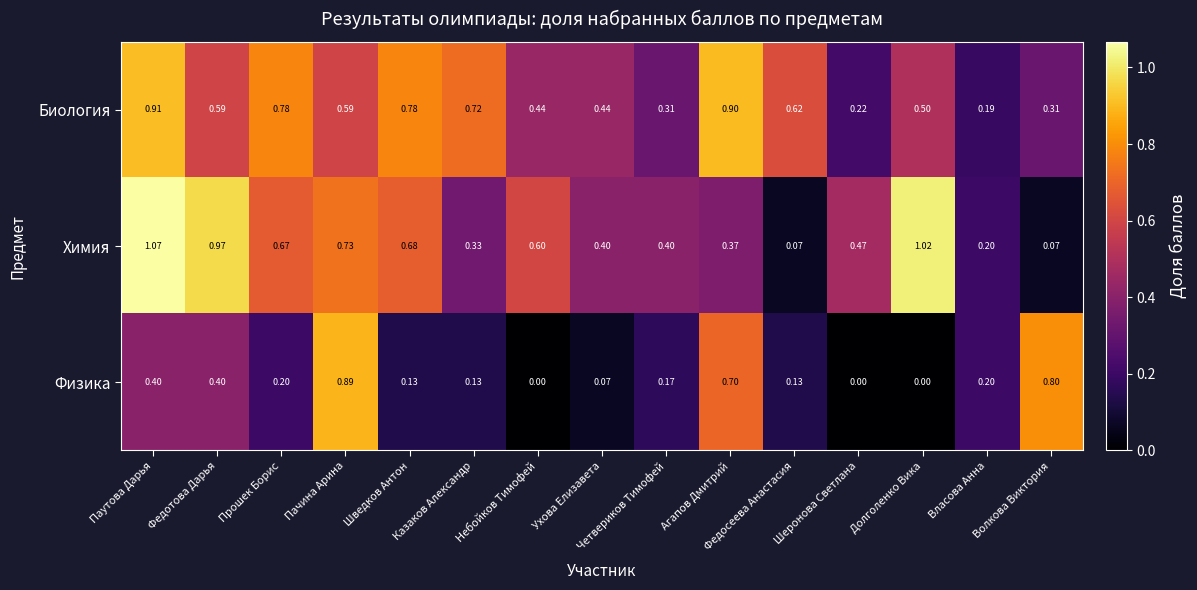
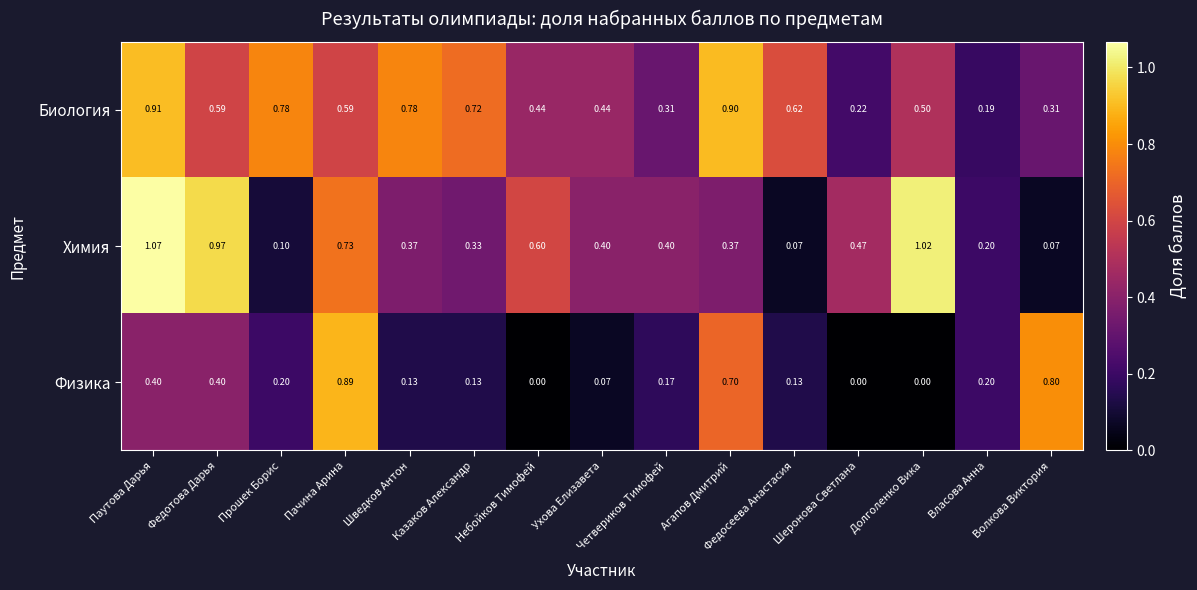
Химия, Прошек Борис: 0.67 -> 0.10
Химия, Шведков Антон: 0.68 -> 0.37
